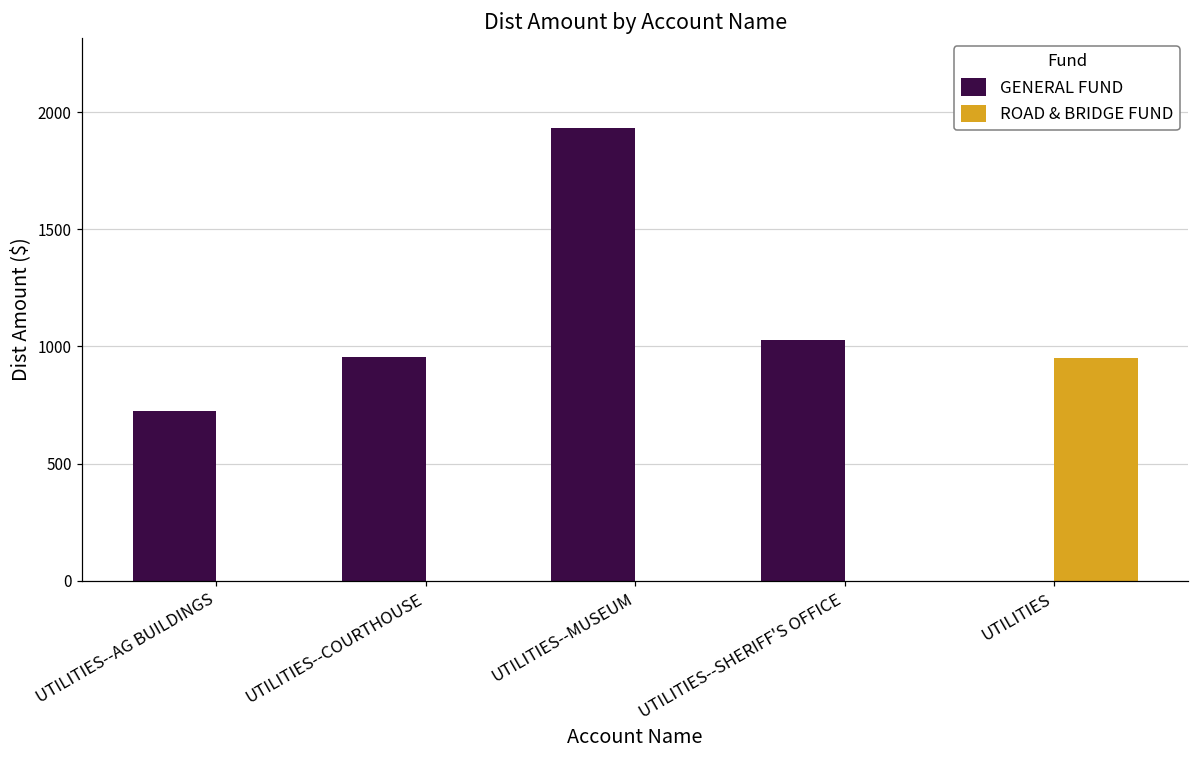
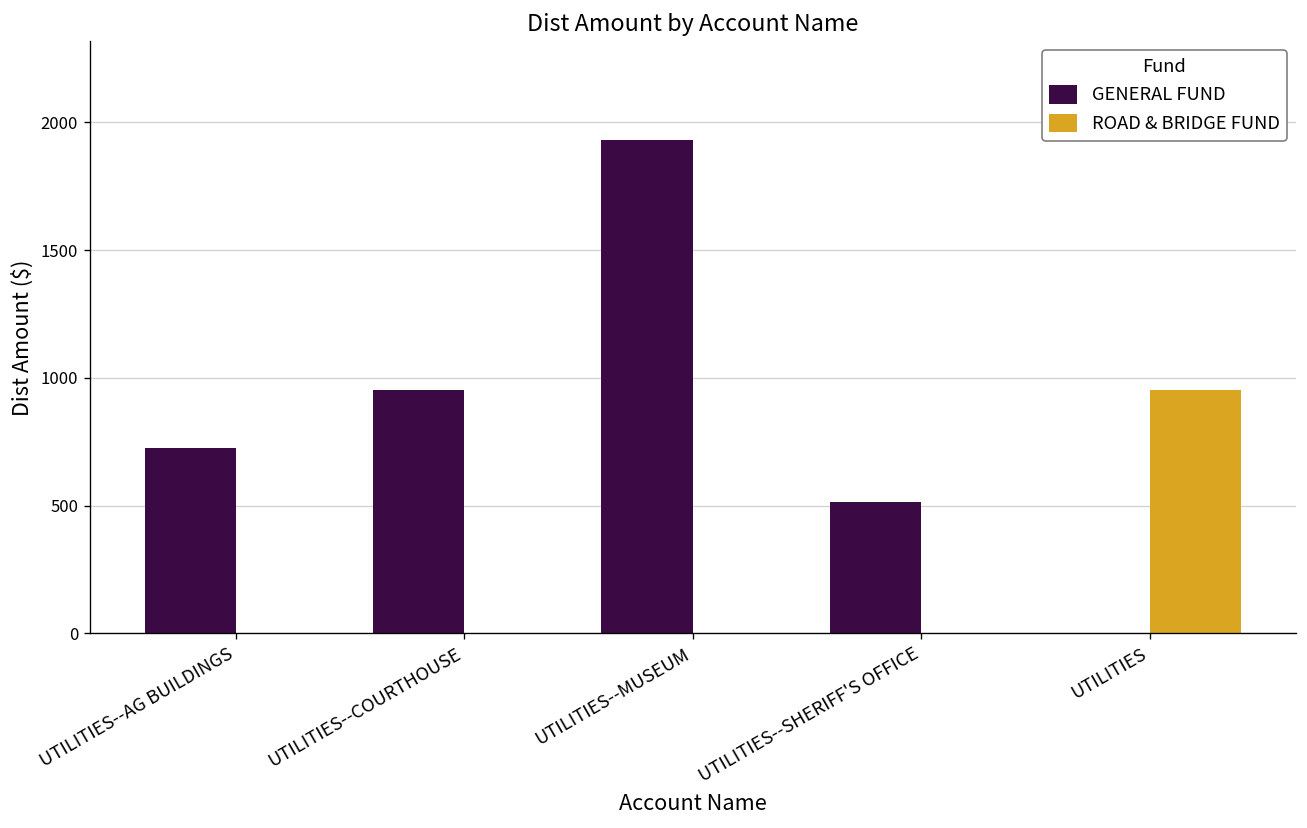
GENERAL FUND, UTILITIES--SHERIFF'S OFFICE: 1030 -> 510
